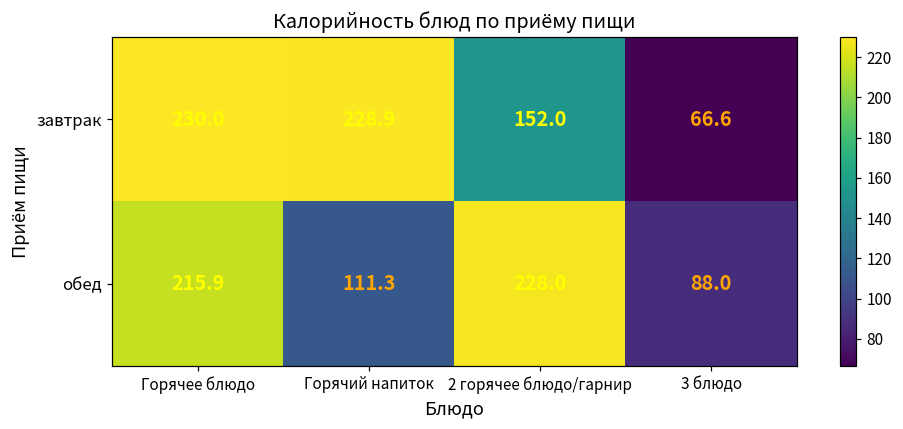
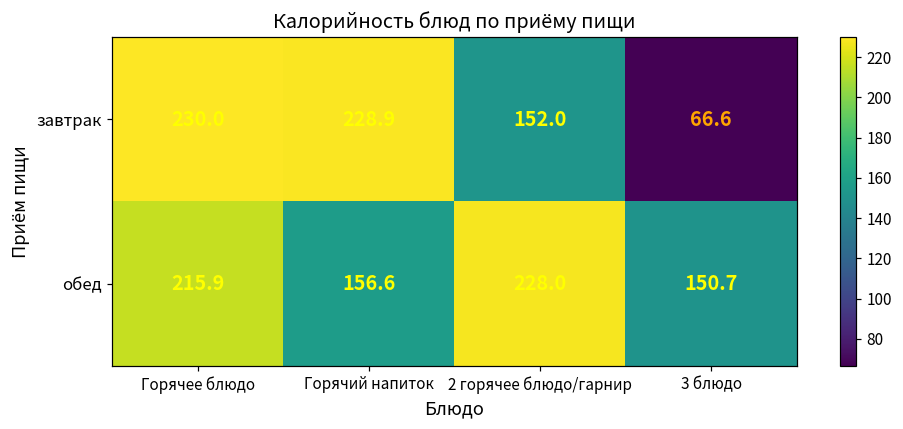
обед, Горячий напиток: 111.3 -> 156.6
обед, 3 блюдо: 88.0 -> 150.7
